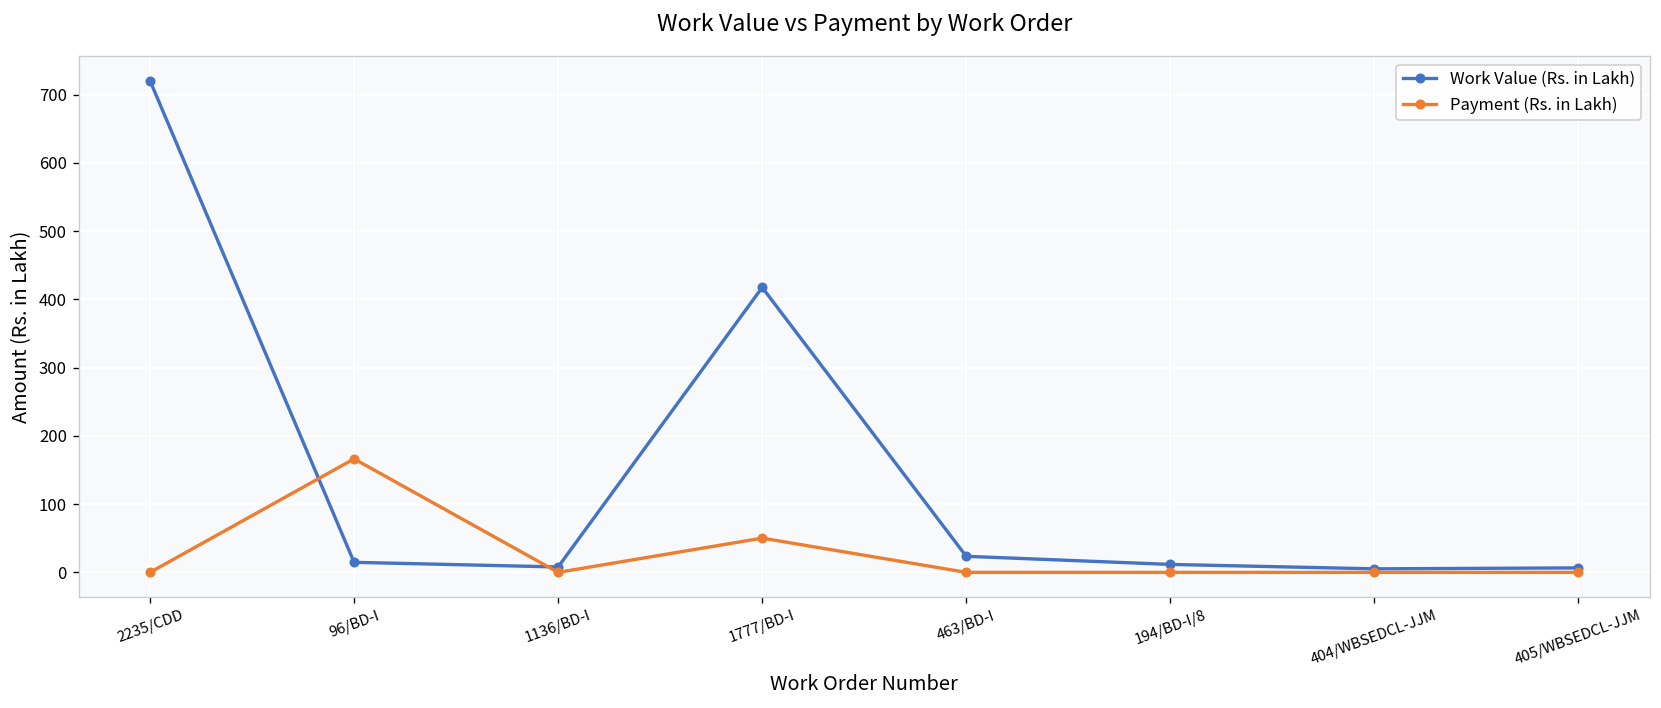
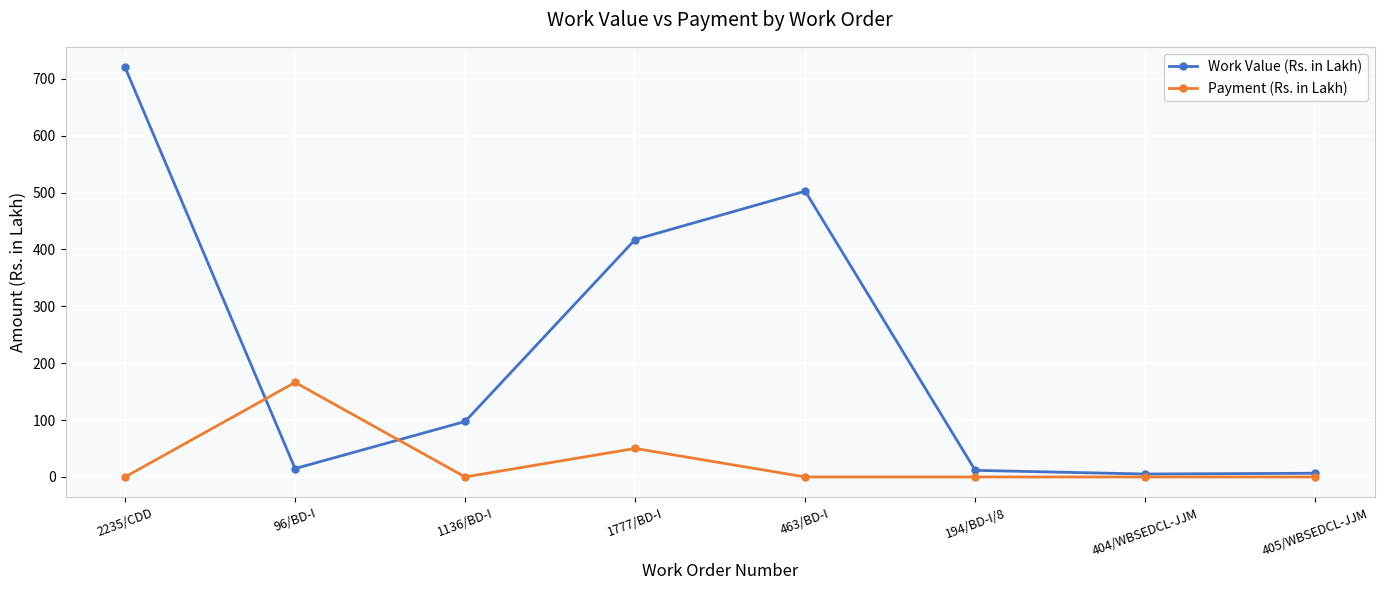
Work Value (Rs. in Lakh), 1136/BD-I: 10 -> 100
Work Value (Rs. in Lakh), 463/BD-I: 20 -> 500
